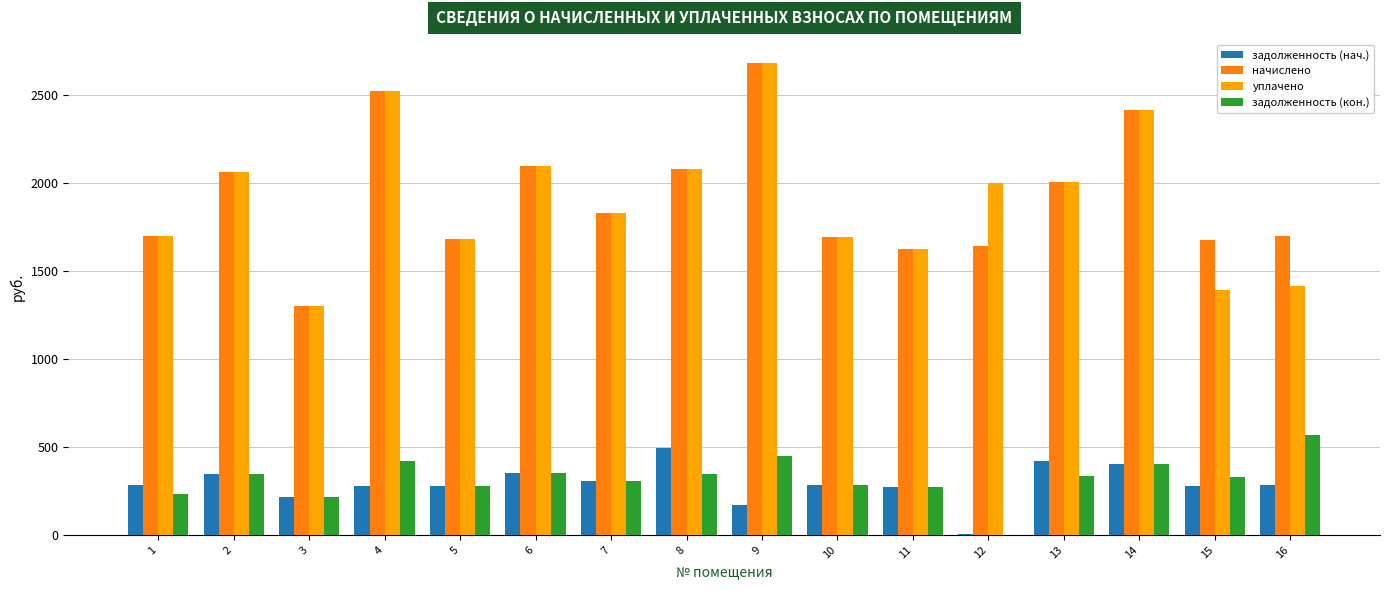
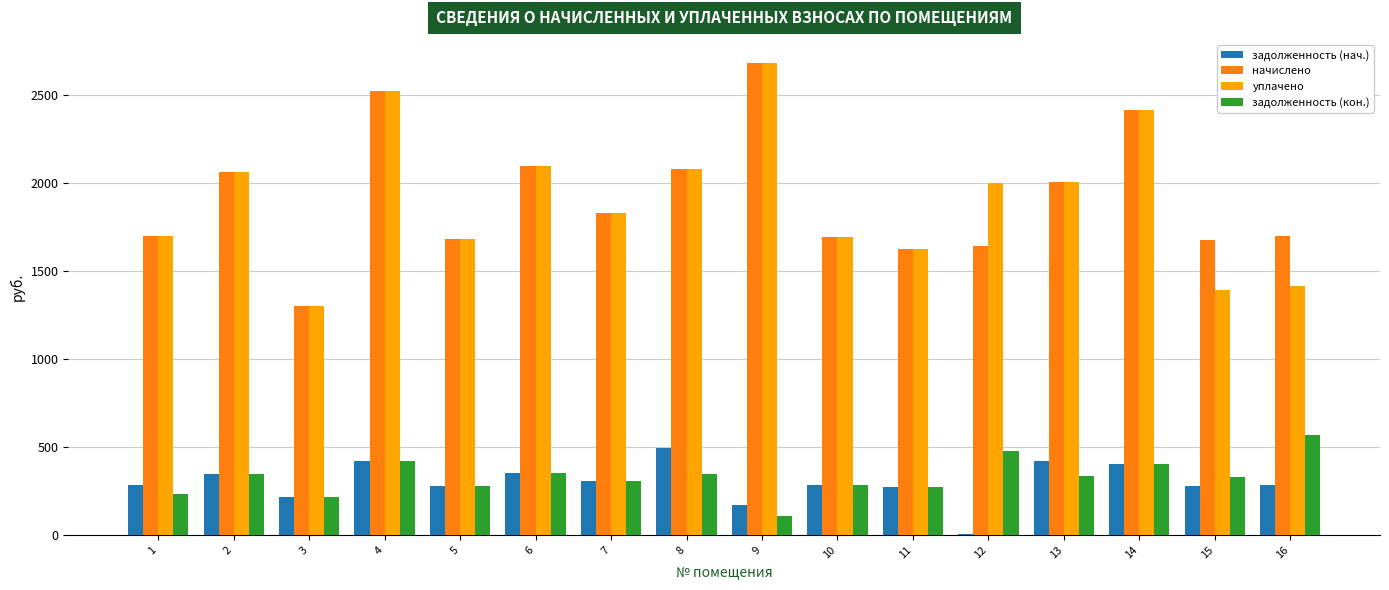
задолженность (нач.), 4: 280 -> 420
задолженность (кон.), 9: 450 -> 100
задолженность (кон.), 12: 0 -> 480
